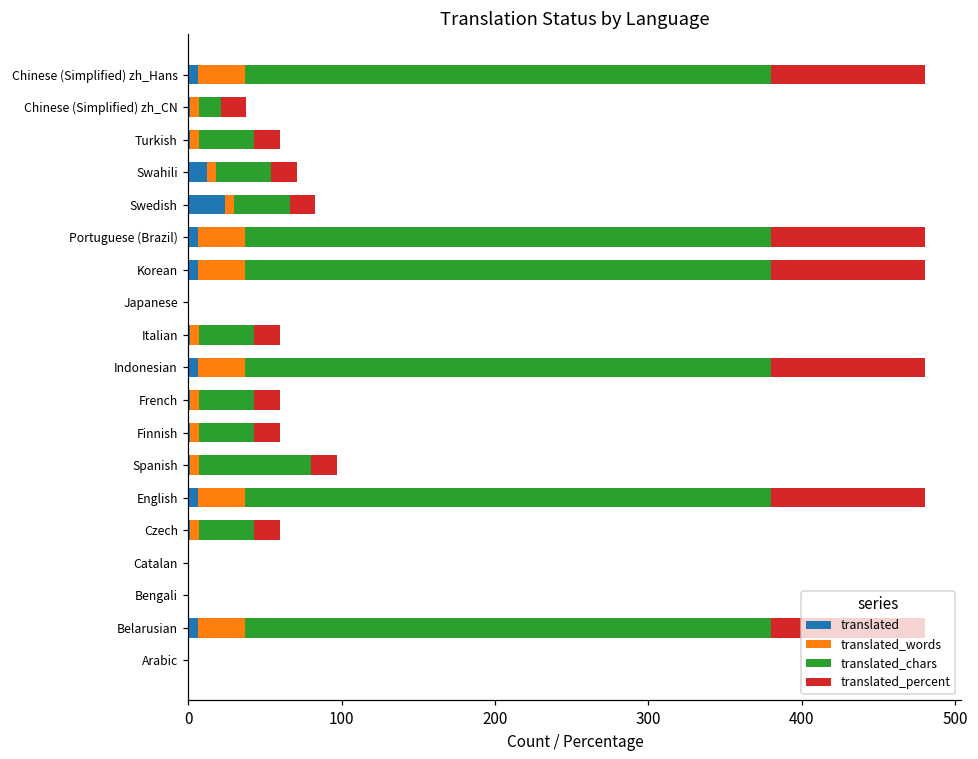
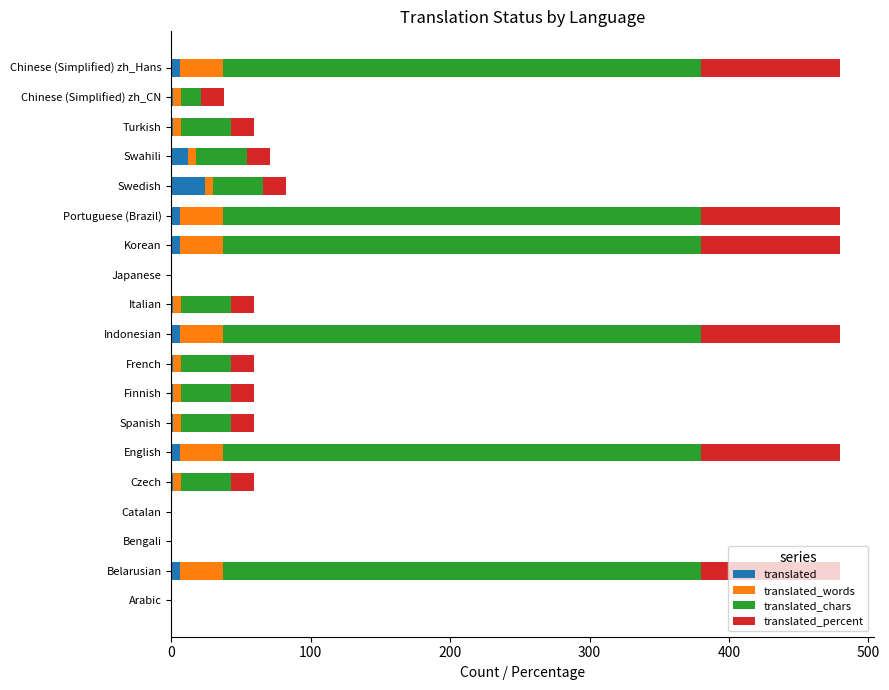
translated_chars, Spanish: 73 -> 36
